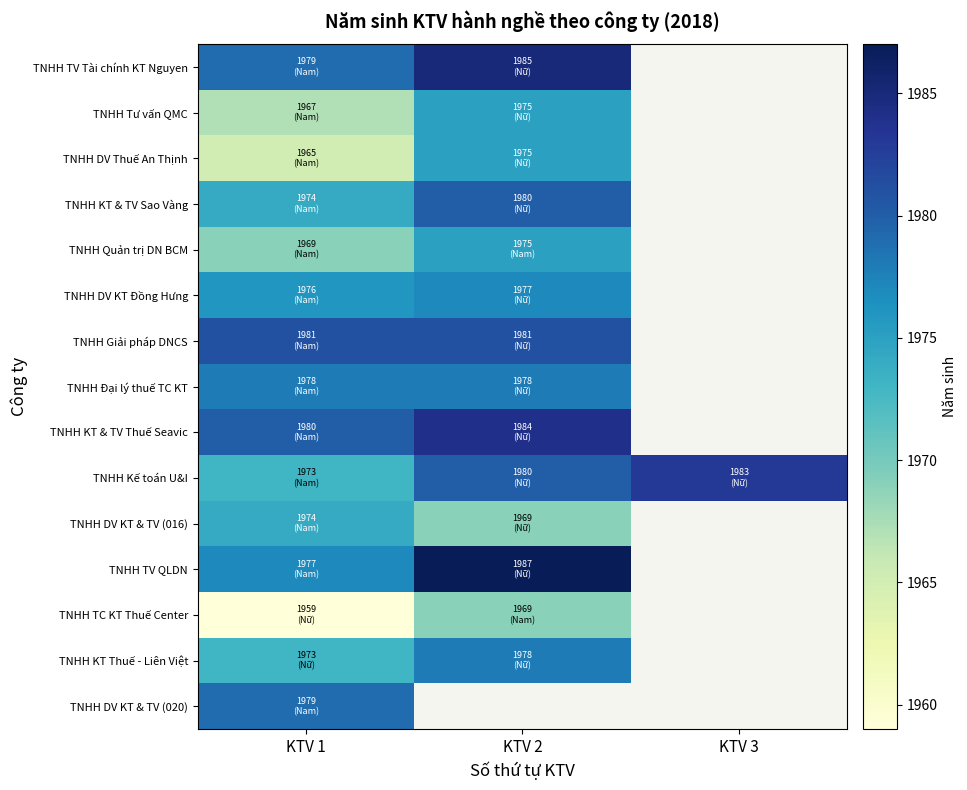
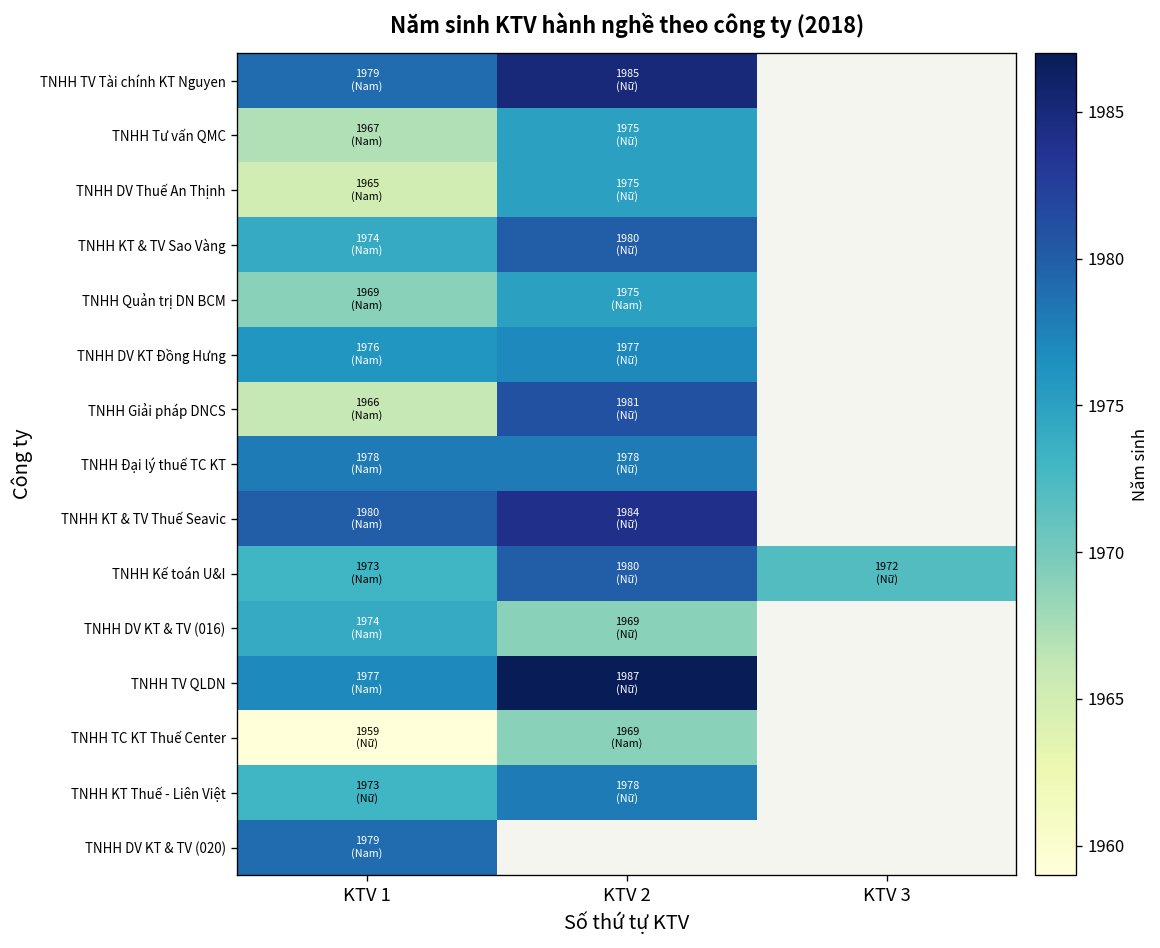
TNHH Giải pháp DNCS, KTV 1: 1981 -> 1966
TNHH Kế toán U&I, KTV 3: 1983 -> 1972
